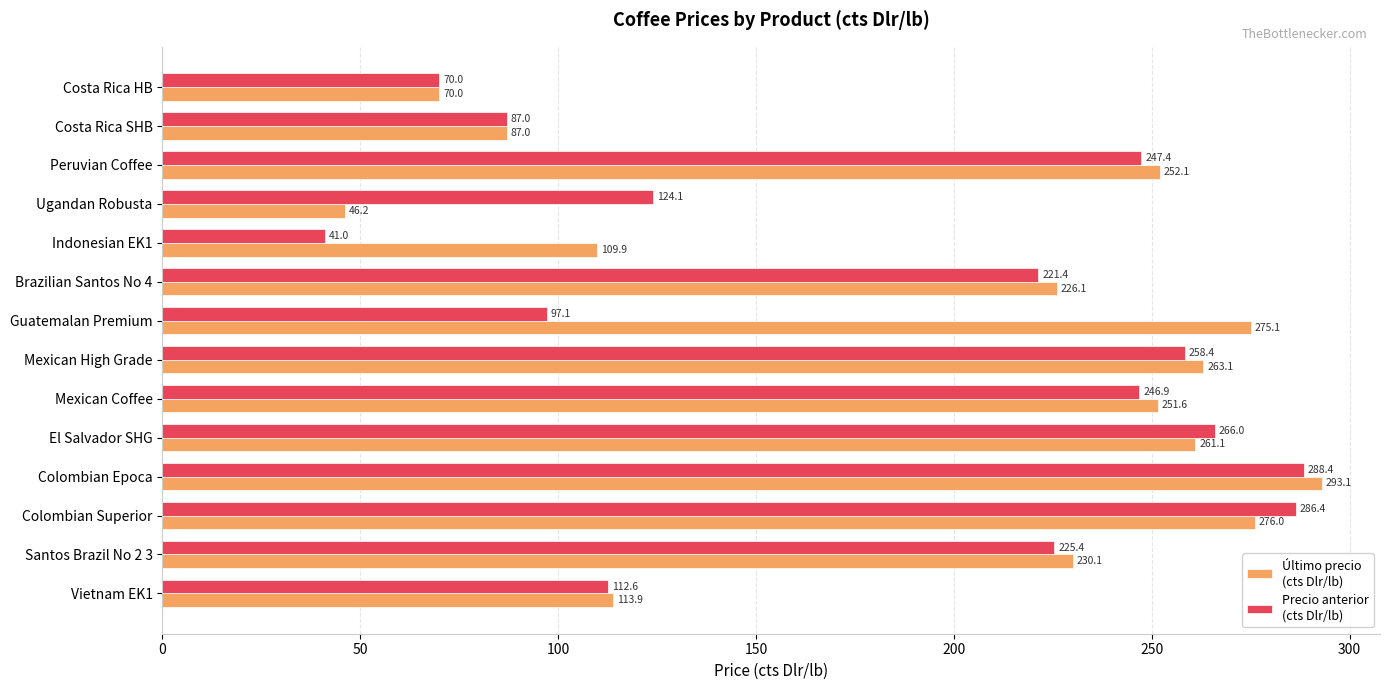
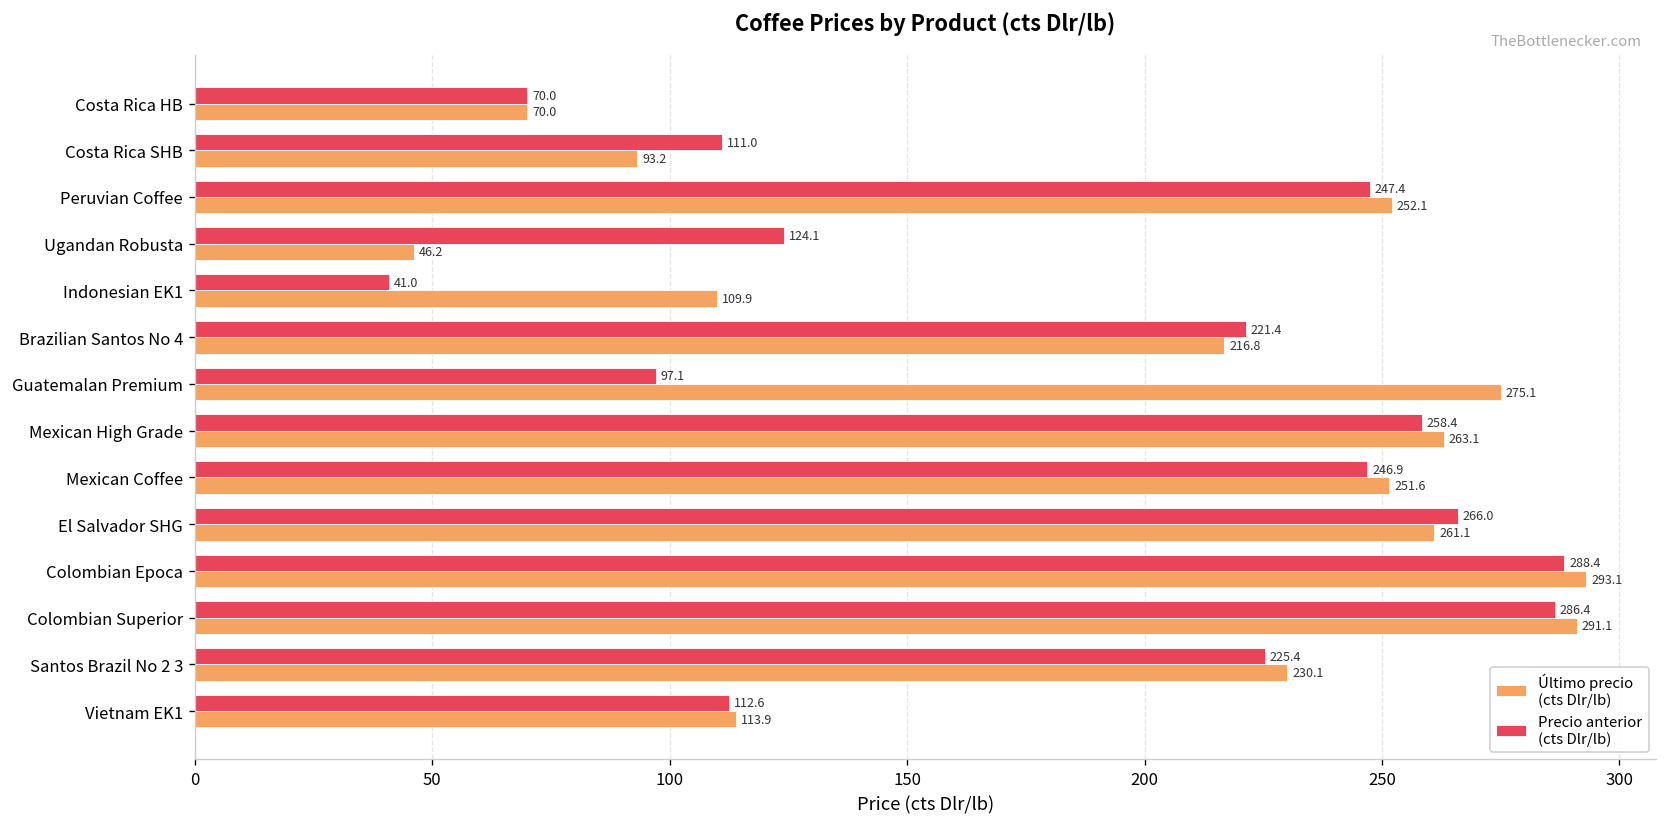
Precio anterior (cts Dlr/lb), Costa Rica SHB: 87.0 -> 111.0
Último precio (cts Dlr/lb), Costa Rica SHB: 87.0 -> 93.2
Último precio (cts Dlr/lb), Brazilian Santos No 4: 226.1 -> 216.8
Último precio (cts Dlr/lb), Colombian Superior: 276.0 -> 291.1
